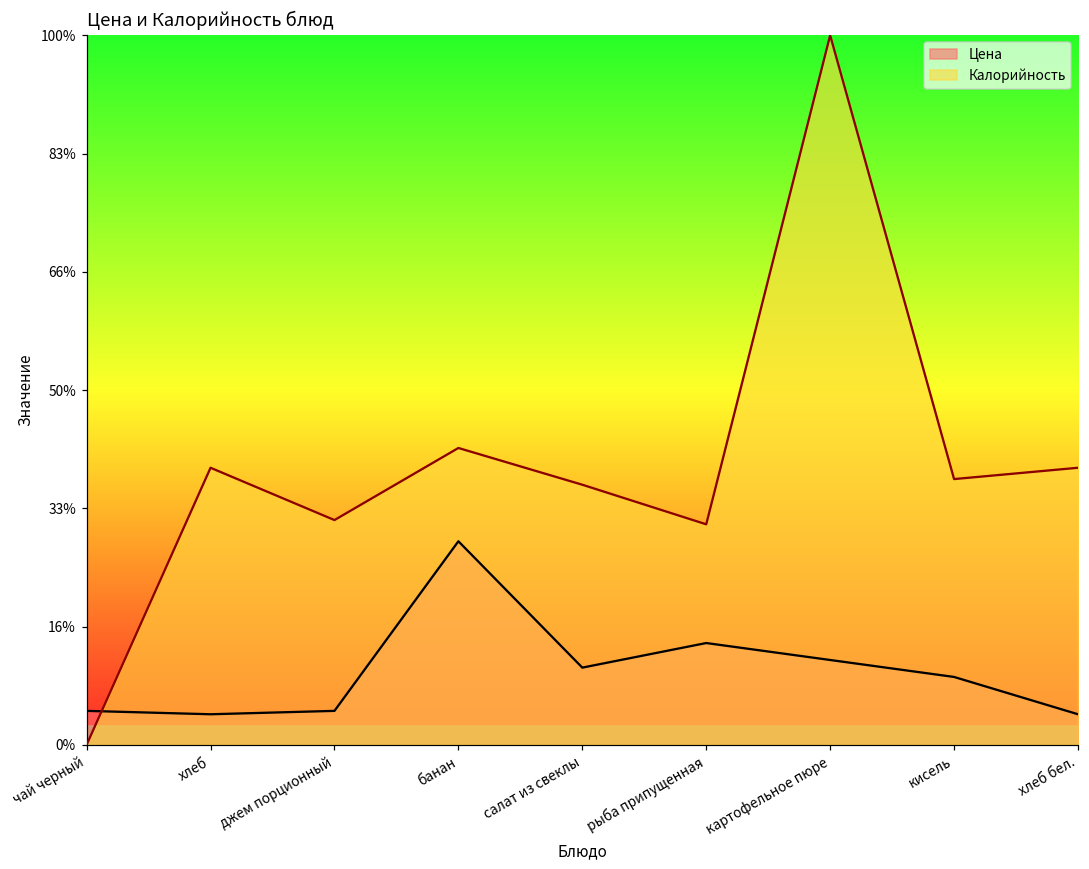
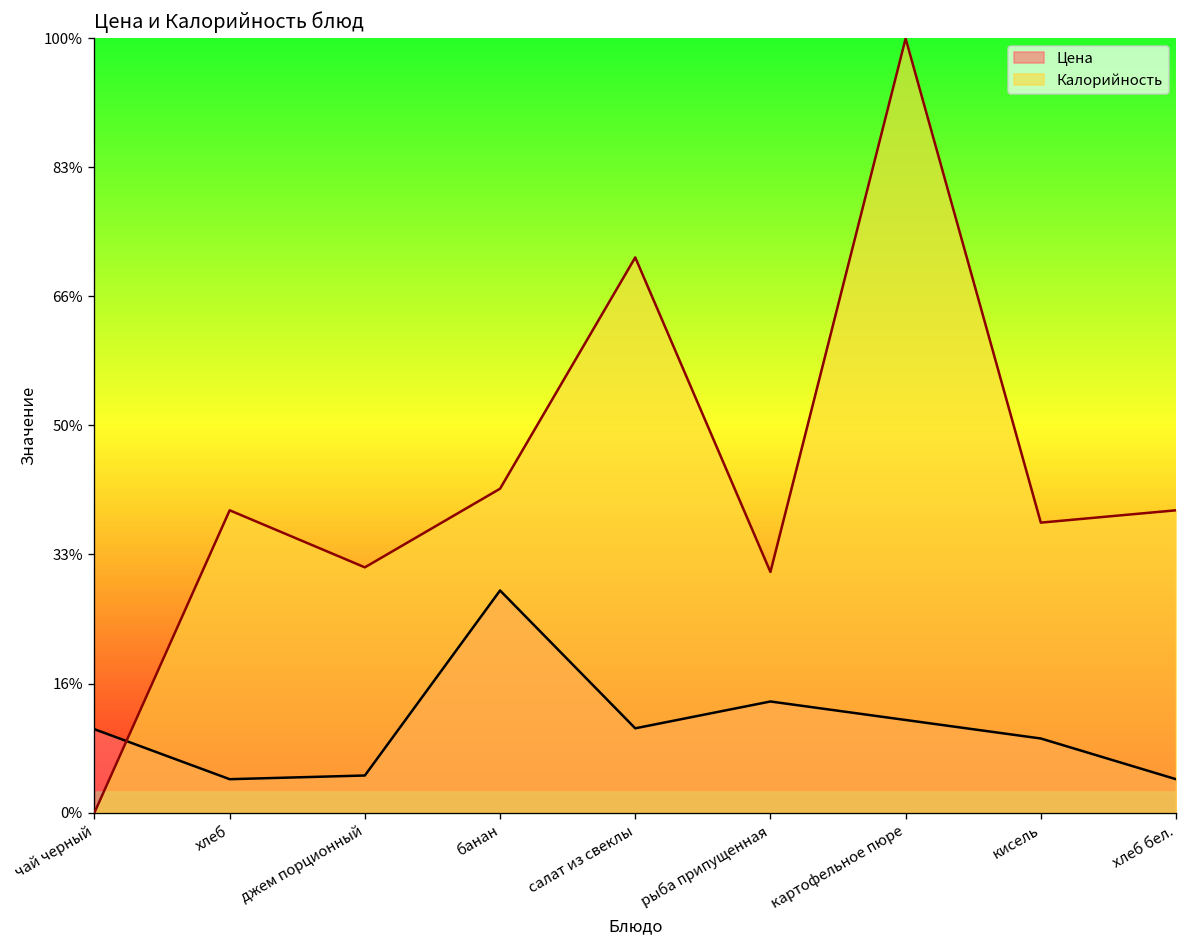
Цена, чай черный: 5% -> 11%
Калорийность, салат из свеклы: 37% -> 72%
